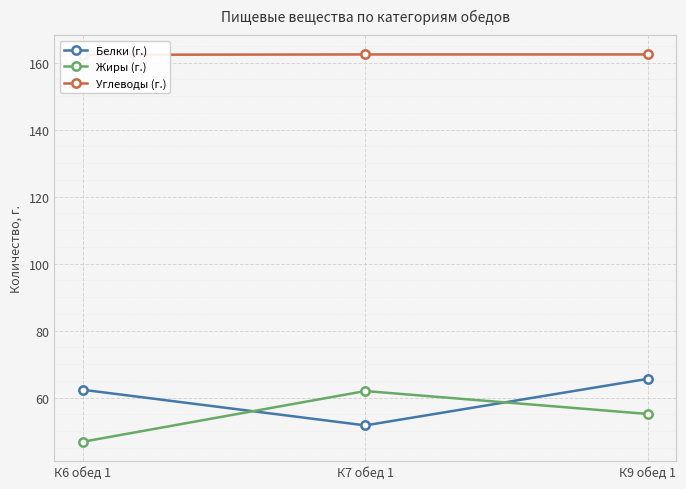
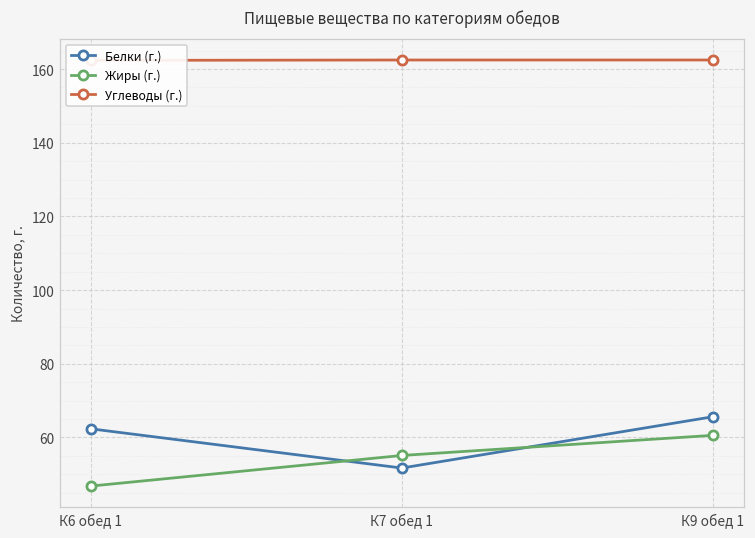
Жиры (г.), К7 обед 1: 62 -> 55
Жиры (г.), К9 обед 1: 55 -> 61
